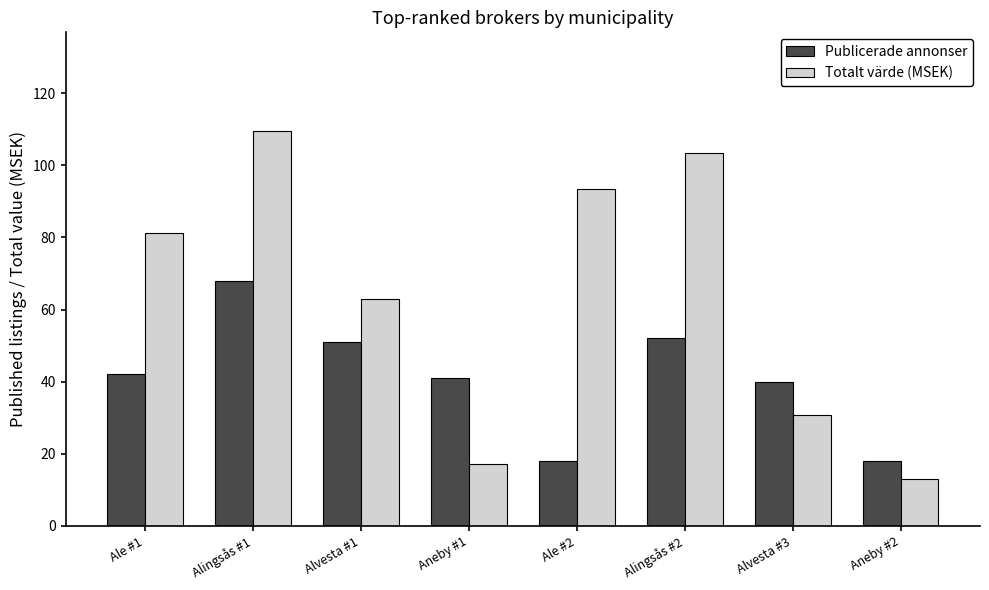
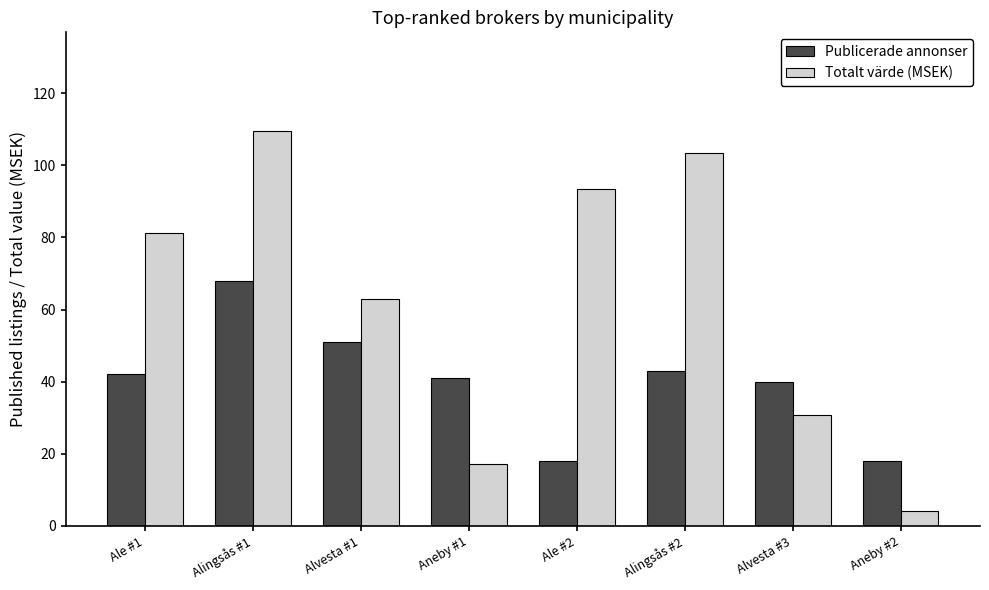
Publicerade annonser, Alingsås #2: 52 -> 43
Totalt värde (MSEK), Aneby #2: 13 -> 4
